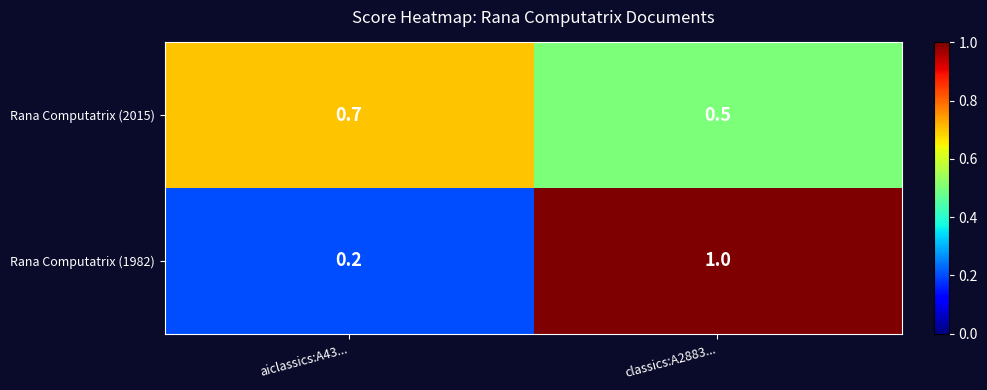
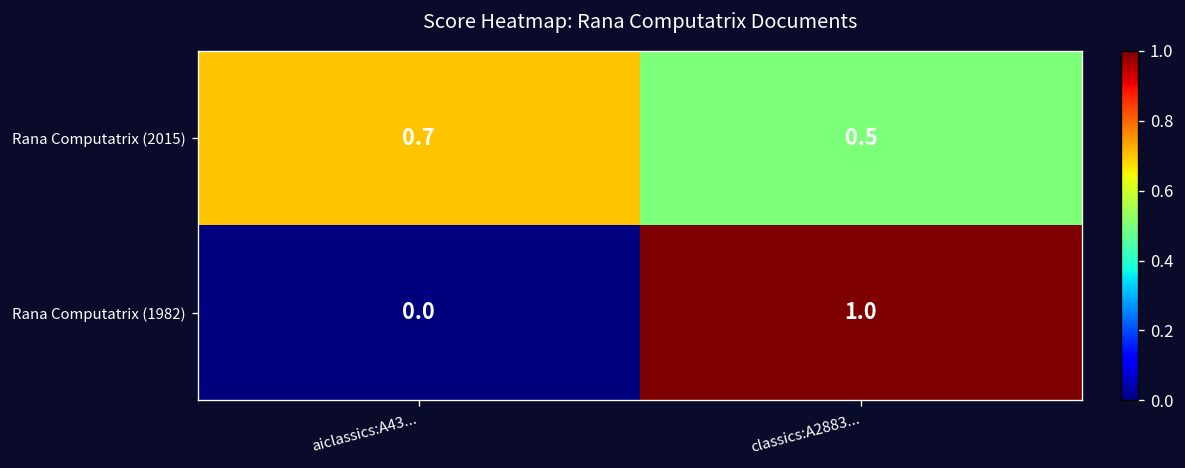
Rana Computatrix (1982), aiclassics:A43...: 0.2 -> 0.0
